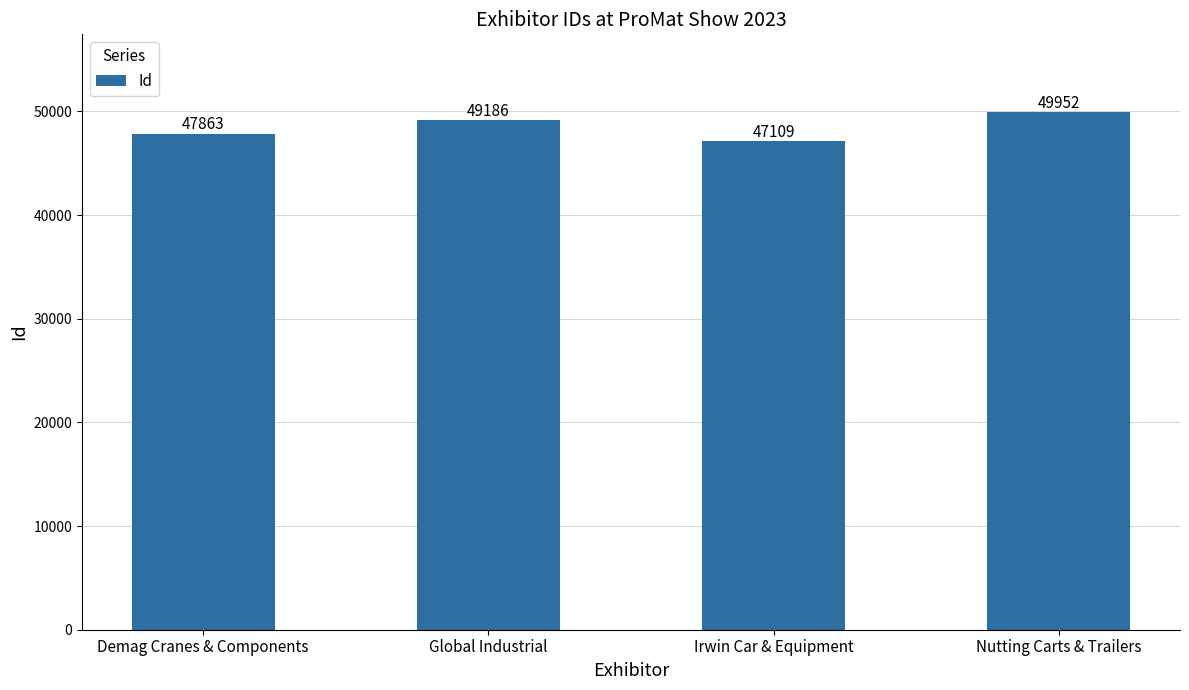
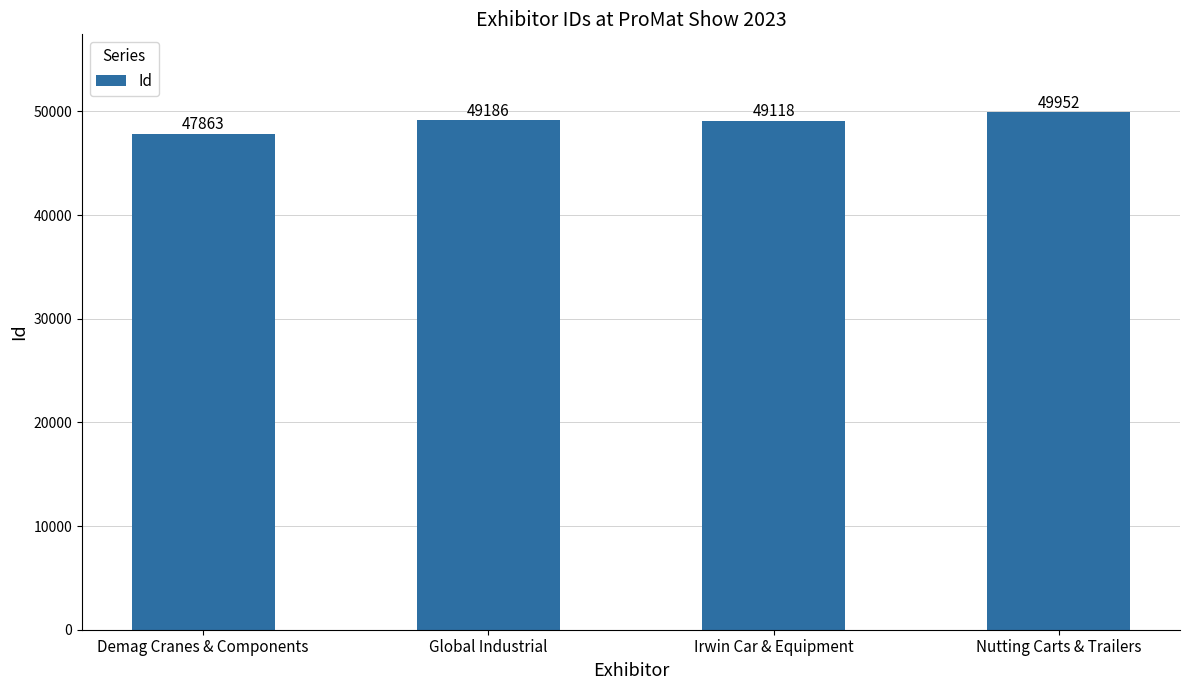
Irwin Car & Equipment: 47109 -> 49118
